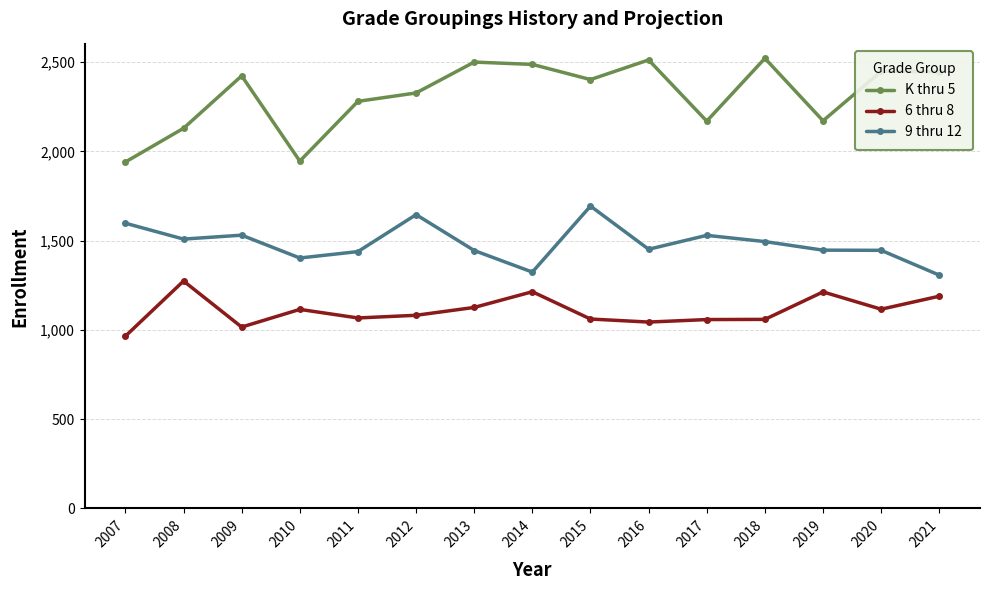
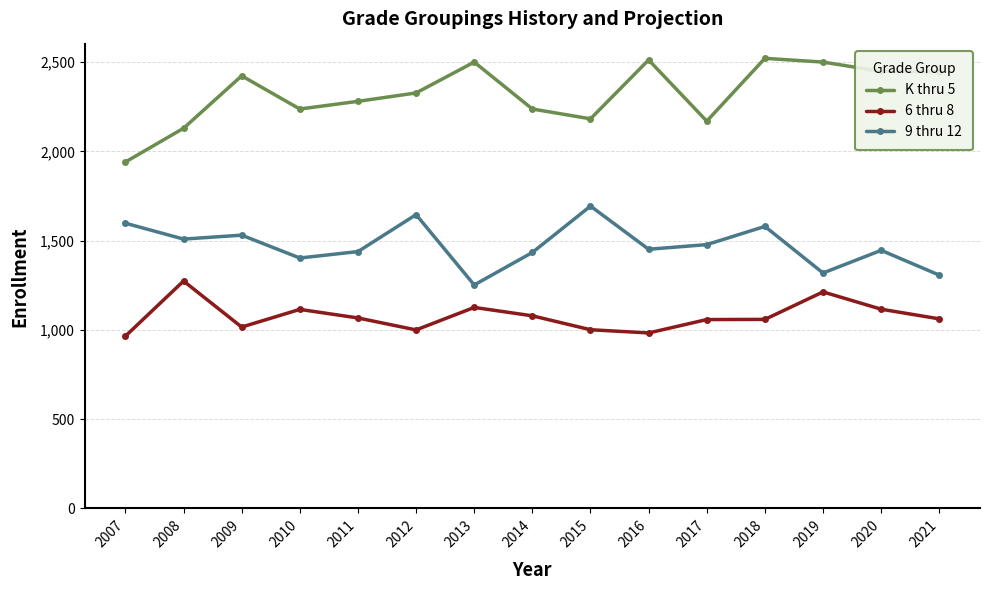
K thru 5, 2010: 1,950 -> 2,240
6 thru 8, 2012: 1,080 -> 1,000
9 thru 12, 2013: 1,450 -> 1,250
K thru 5, 2014: 2,490 -> 2,240
6 thru 8, 2014: 1,210 -> 1,080
9 thru 12, 2014: 1,320 -> 1,430
K thru 5, 2015: 2,400 -> 2,180
6 thru 8, 2015: 1,060 -> 1,000
6 thru 8, 2016: 1,040 -> 980
9 thru 12, 2017: 1,530 -> 1,480
9 thru 12, 2018: 1,500 -> 1,580
K thru 5, 2019: 2,170 -> 2,500
9 thru 12, 2019: 1,450 -> 1,320
6 thru 8, 2021: 1,190 -> 1,060
